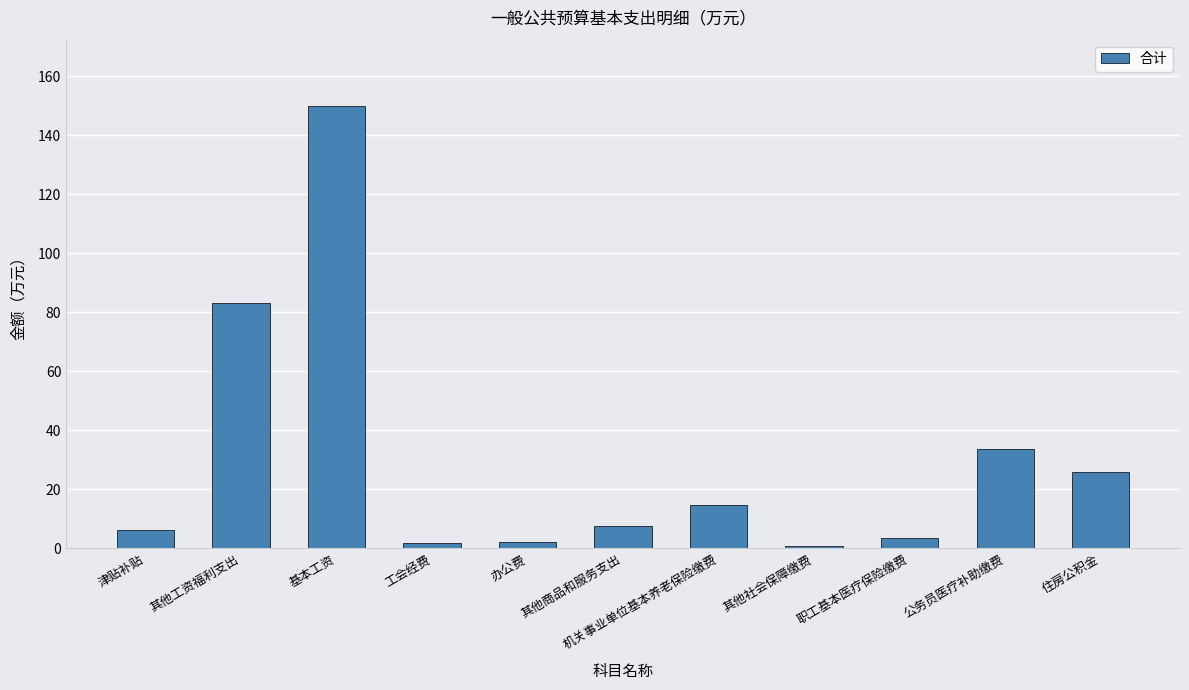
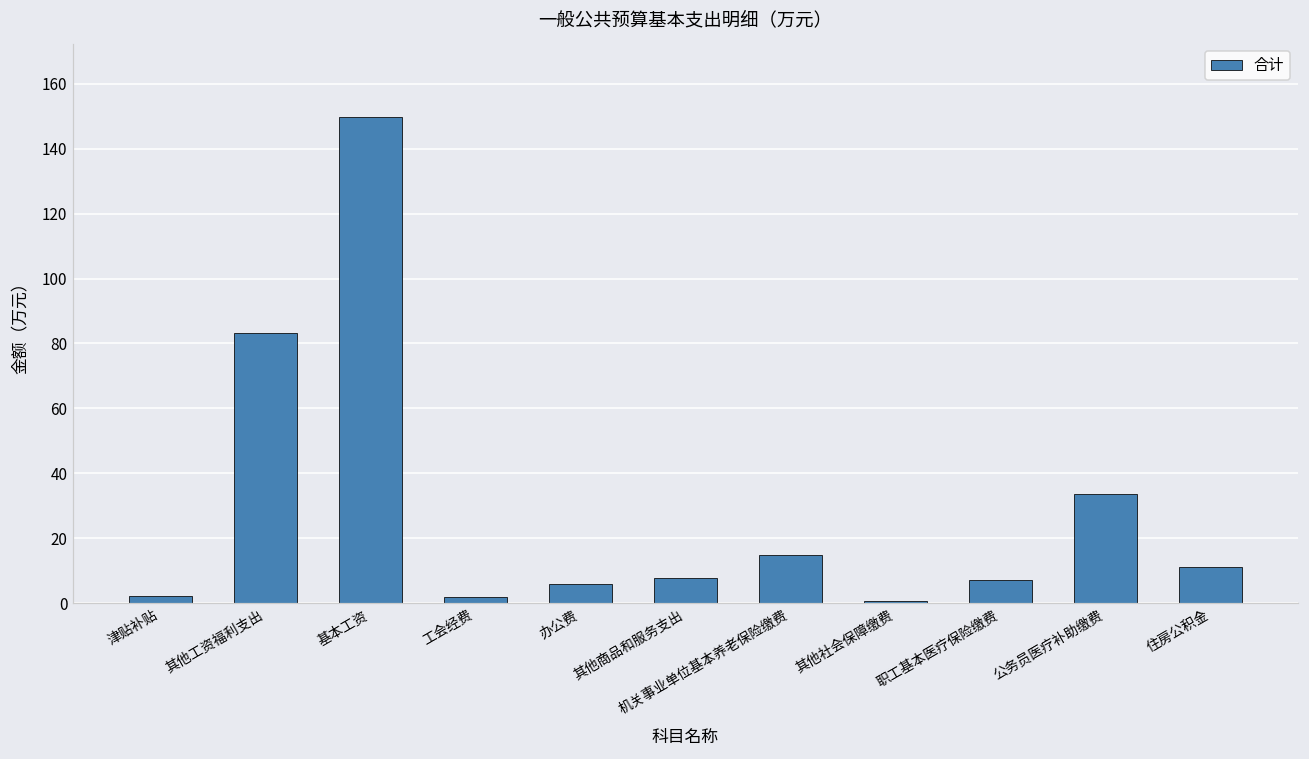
津贴补贴: 6 -> 2
办公费: 2 -> 6
职工基本医疗保险缴费: 3 -> 7
住房公积金: 26 -> 11
